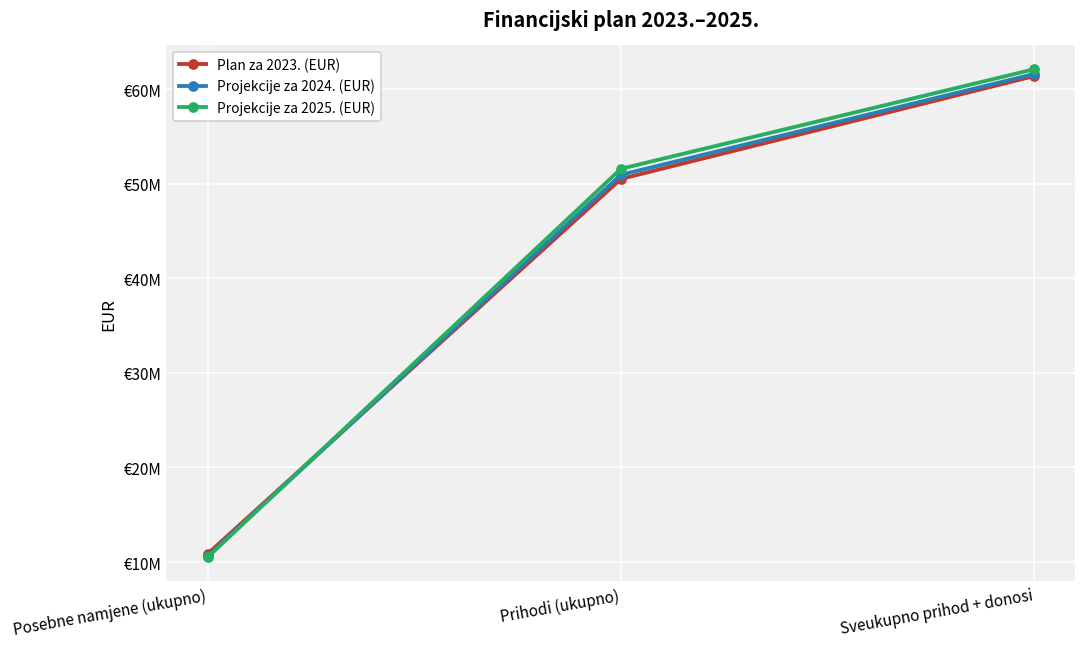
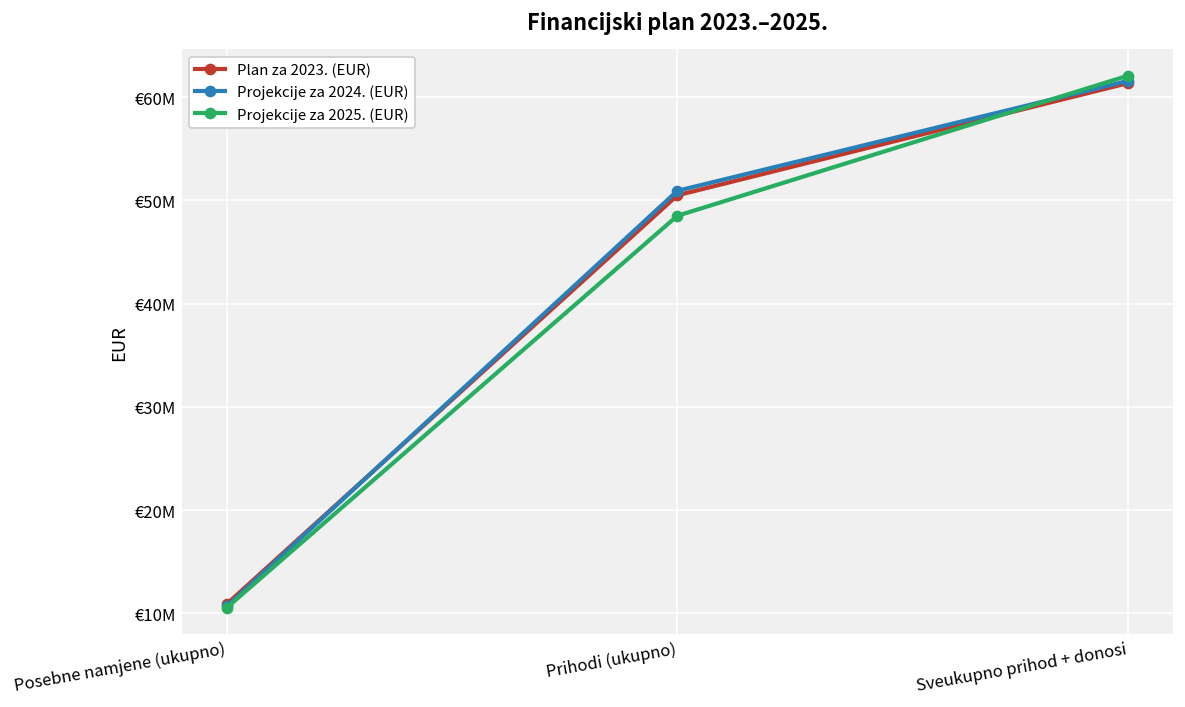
Projekcije za 2025. (EUR), Prihodi (ukupno): €52000000 -> €49000000
